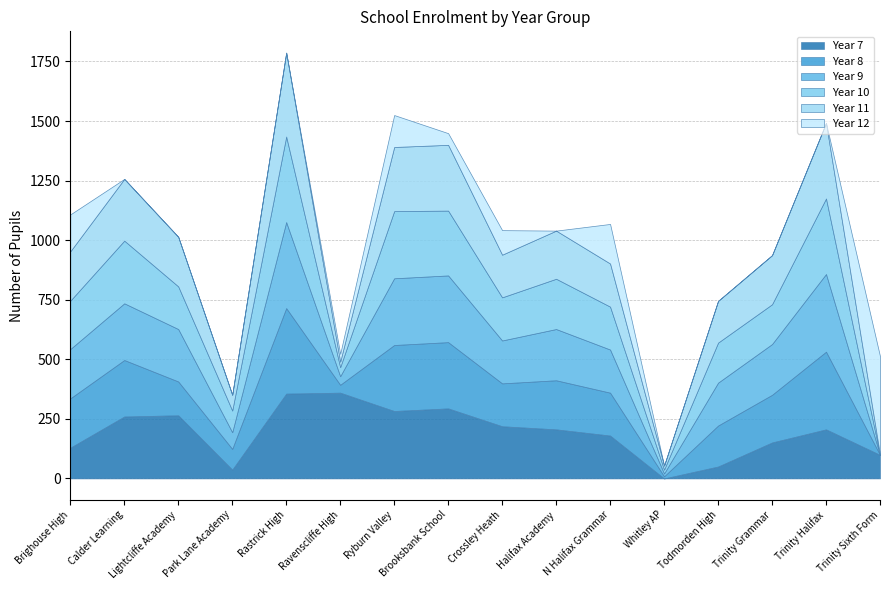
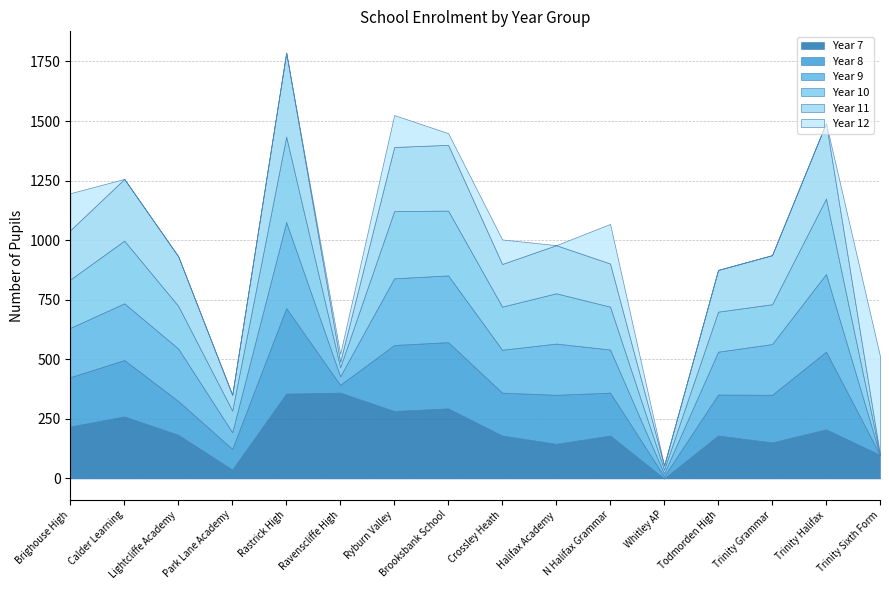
Year 7, Brighouse High: 130 -> 220
Year 7, Lightcliffe Academy: 270 -> 180
Year 7, Crossley Heath: 220 -> 180
Year 7, Halifax Academy: 210 -> 150
Year 7, Todmorden High: 50 -> 180
